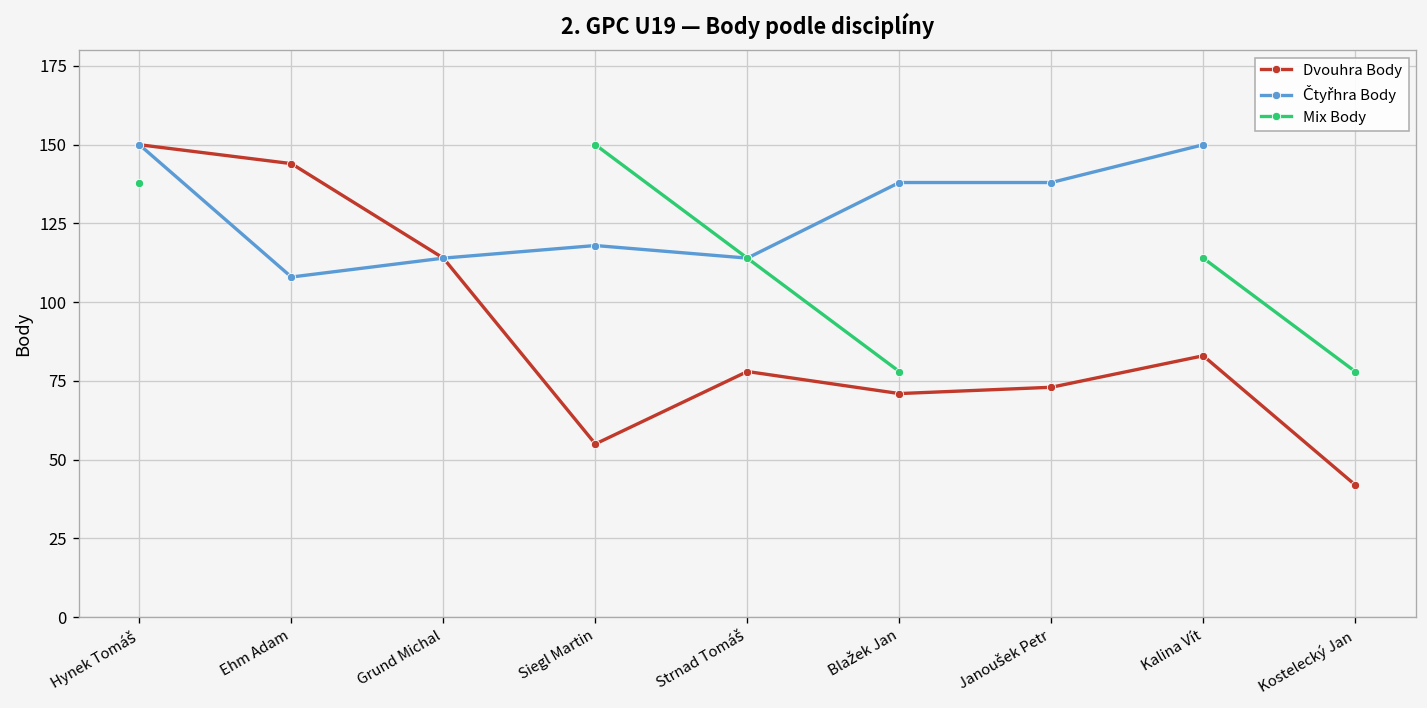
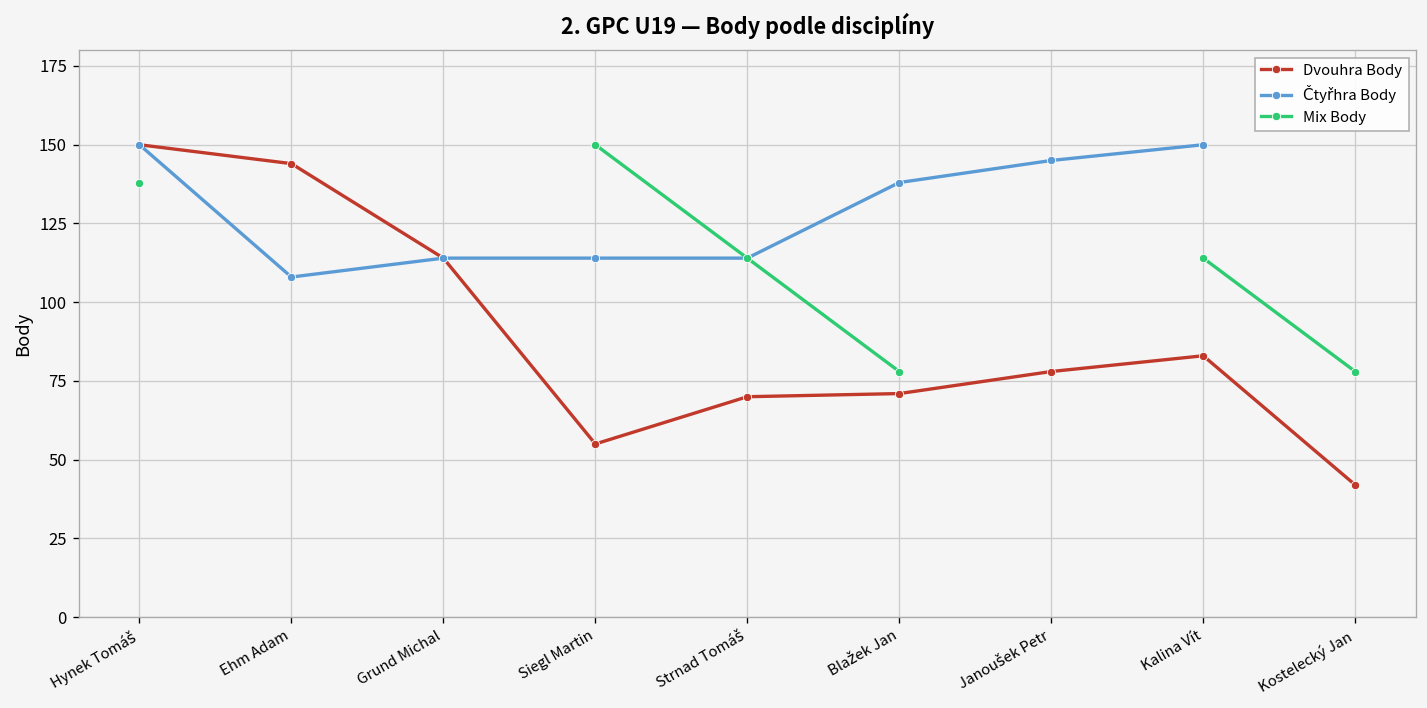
Čtyřhra Body, Siegl Martin: 118 -> 114
Dvouhra Body, Strnad Tomáš: 78 -> 70
Dvouhra Body, Janoušek Petr: 73 -> 78
Čtyřhra Body, Janoušek Petr: 138 -> 145
